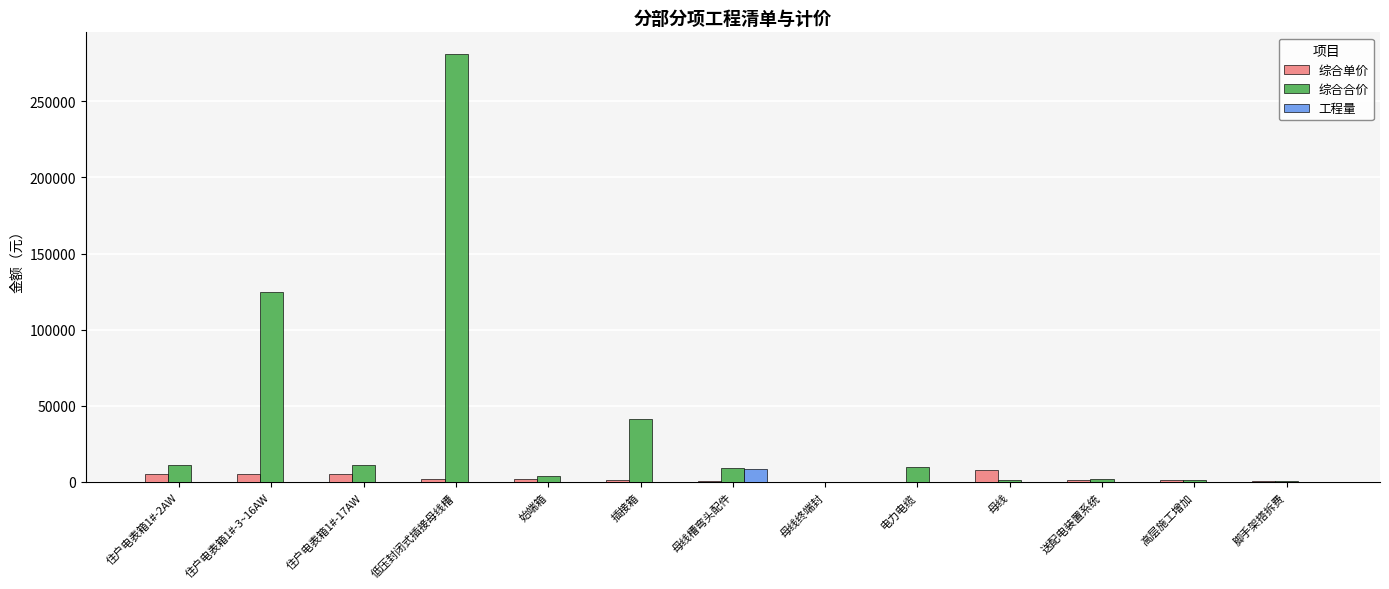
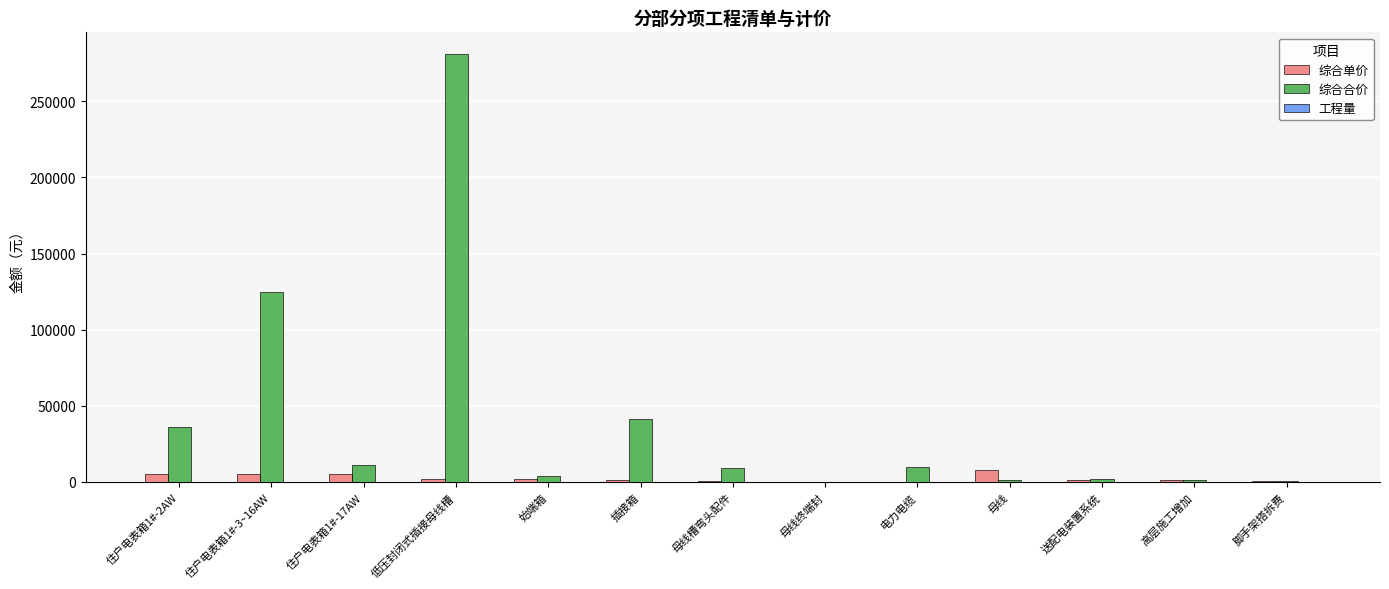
综合合价, 住户电表箱1#-2AW: 11000 -> 36000
工程量, 母线槽弯头配件: 8000 -> 0
